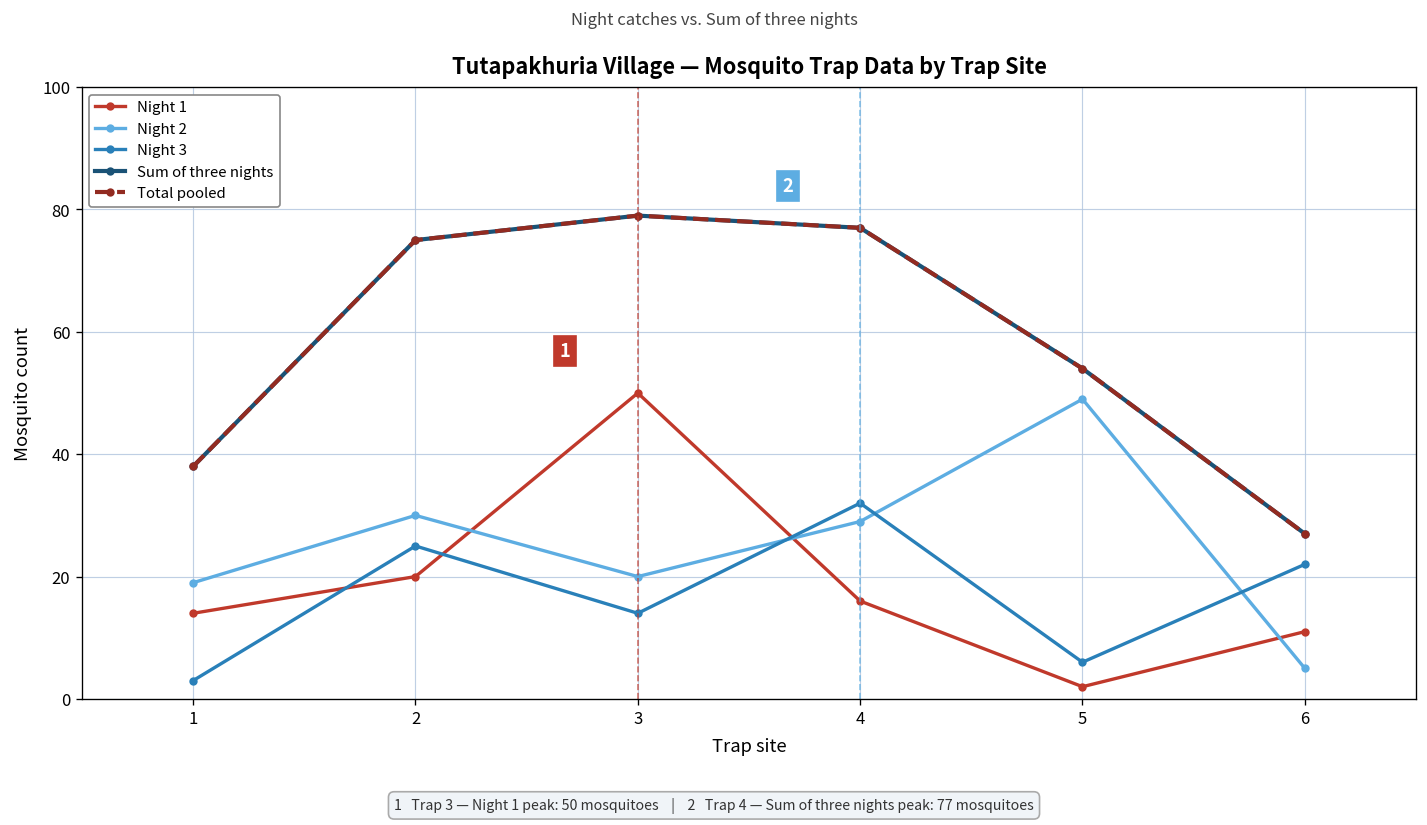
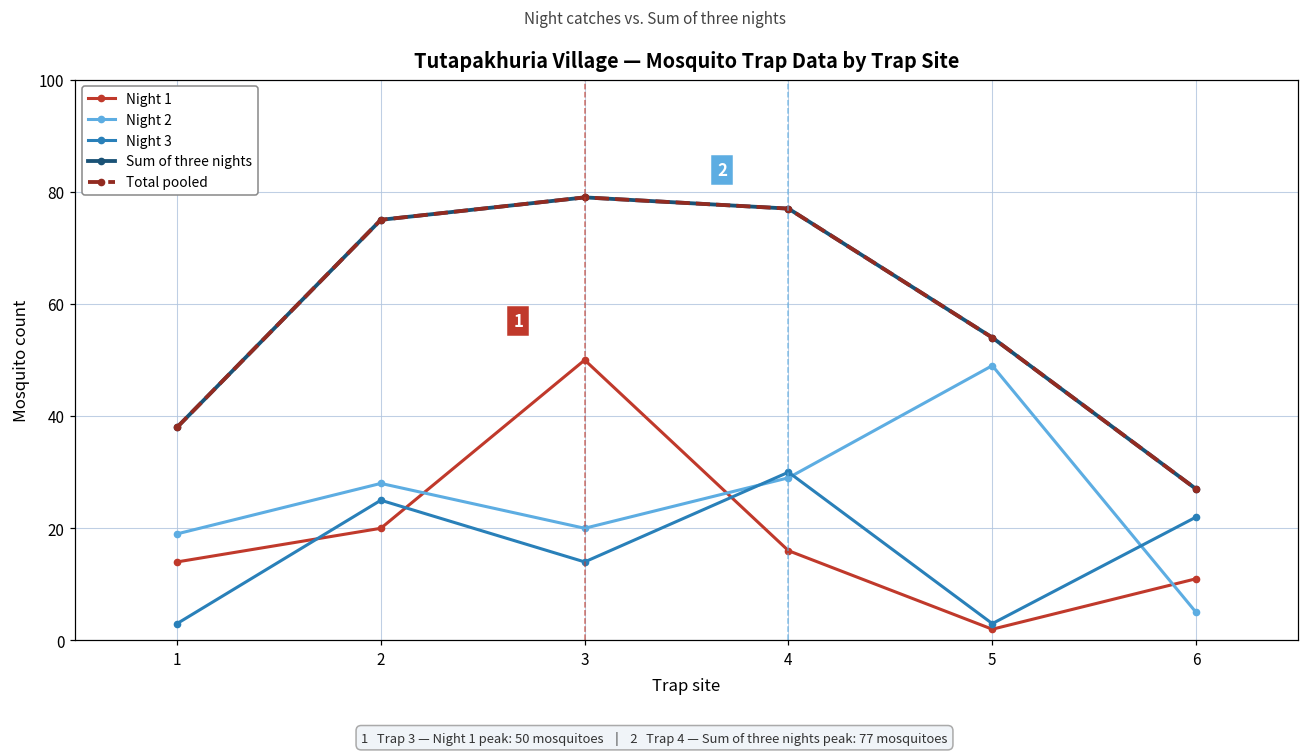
Night 2, 2: 30 -> 28
Night 3, 4: 32 -> 30
Night 3, 5: 6 -> 3
